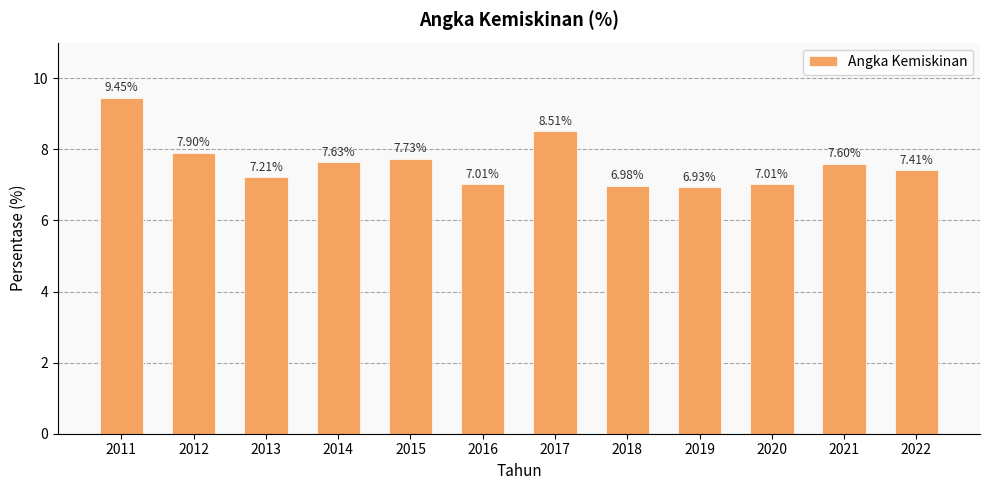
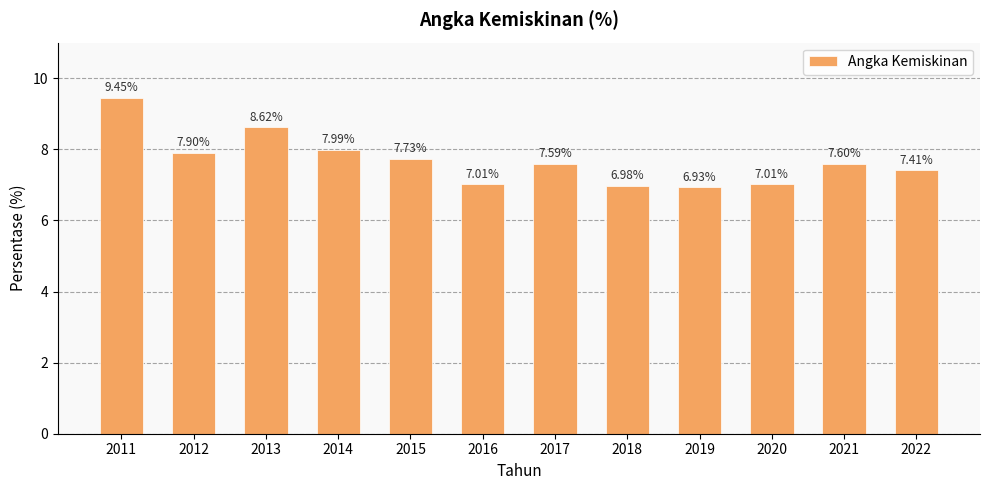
2013: 7.21% -> 8.62%
2014: 7.63% -> 7.99%
2017: 8.51% -> 7.59%
